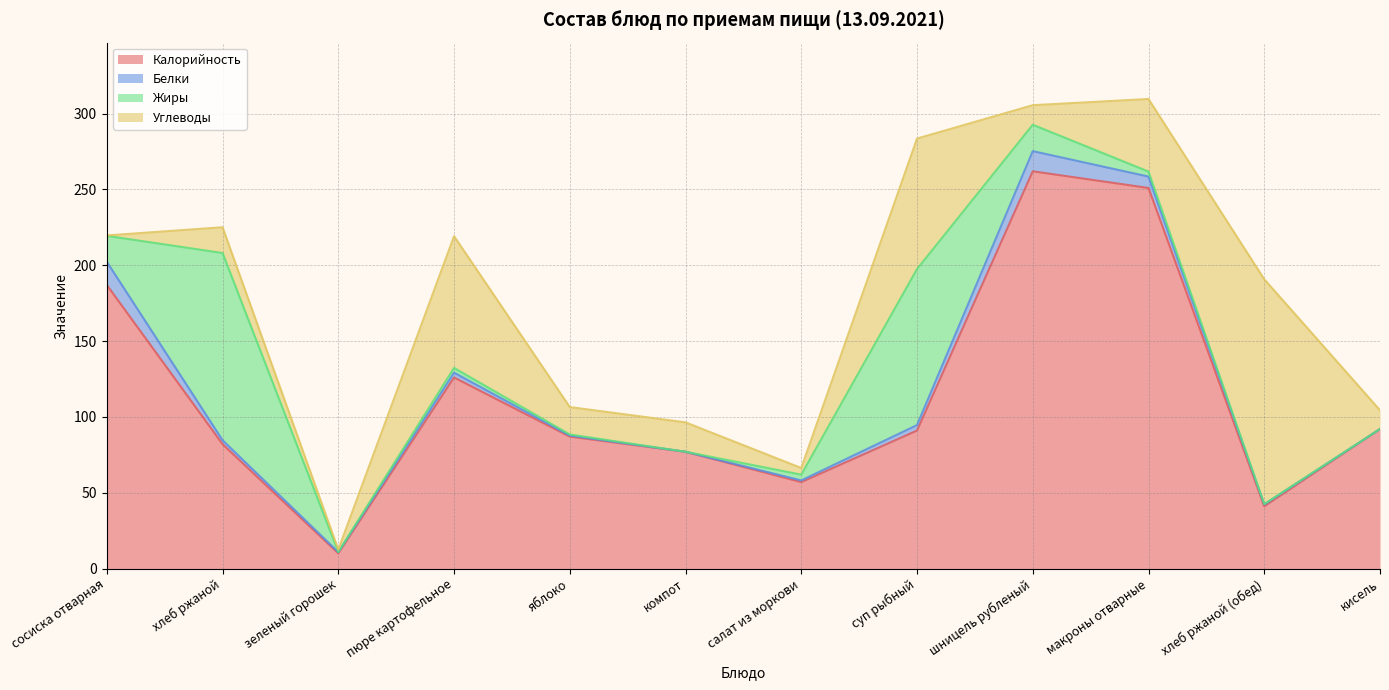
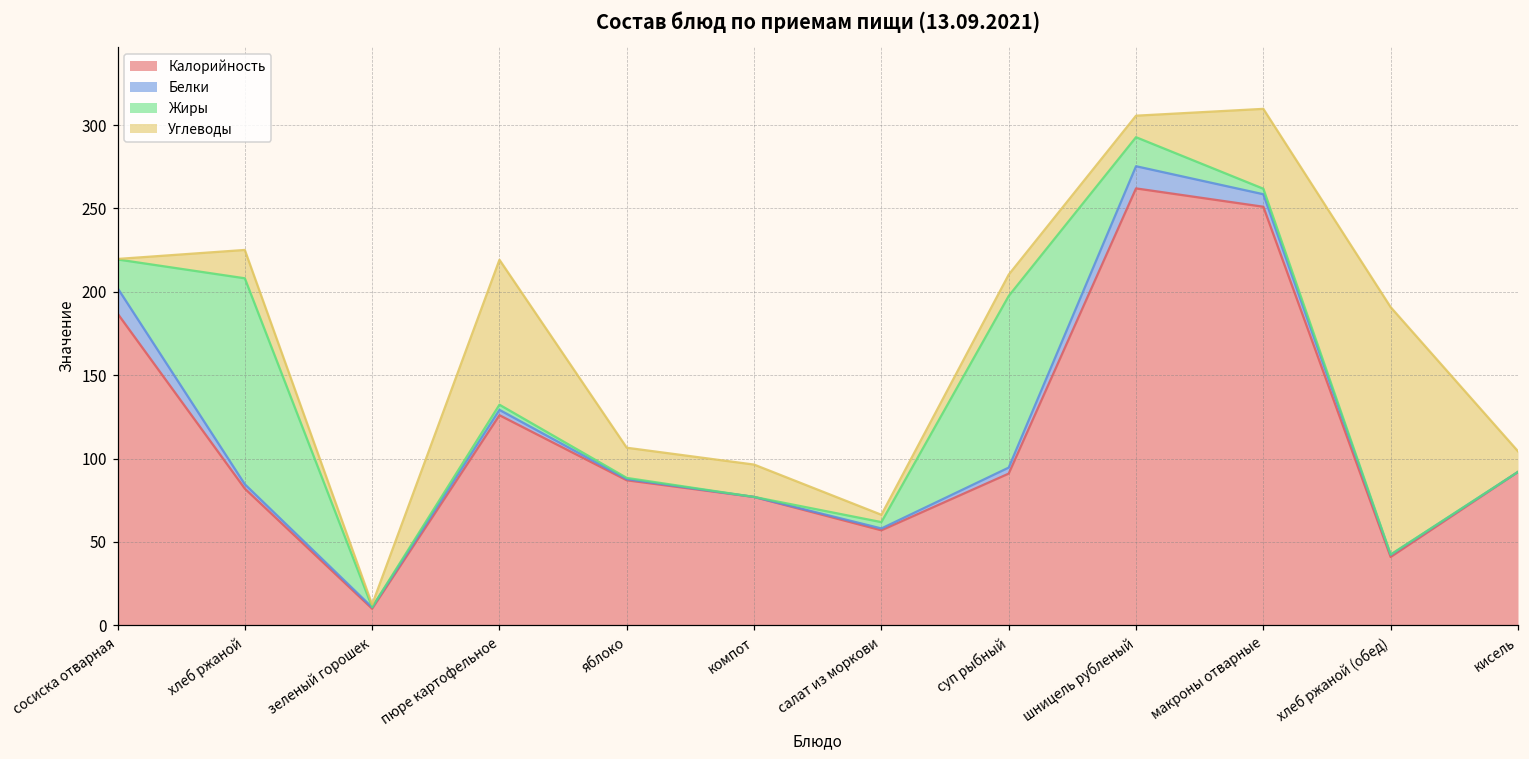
Углеводы, суп рыбный: 86 -> 13
